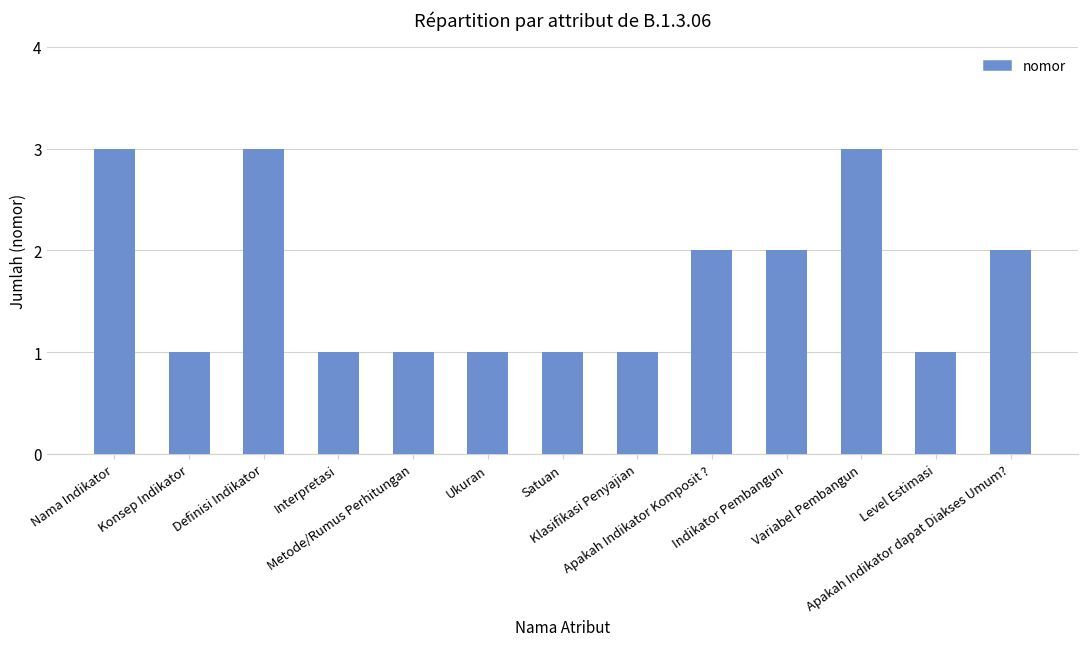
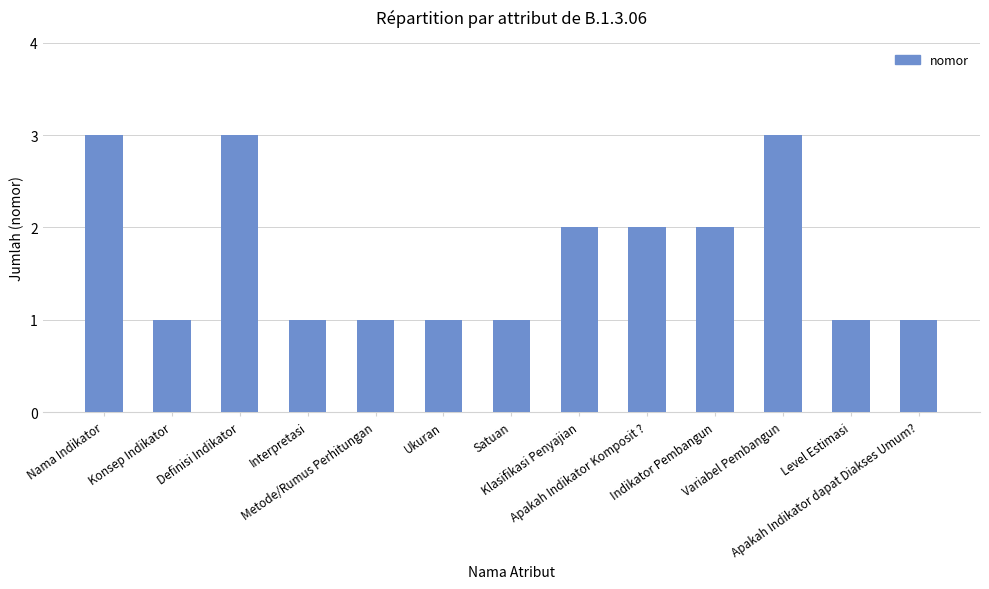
Klasifikasi Penyajian: 1 -> 2
Apakah Indikator dapat Diakses Umum?: 2 -> 1
